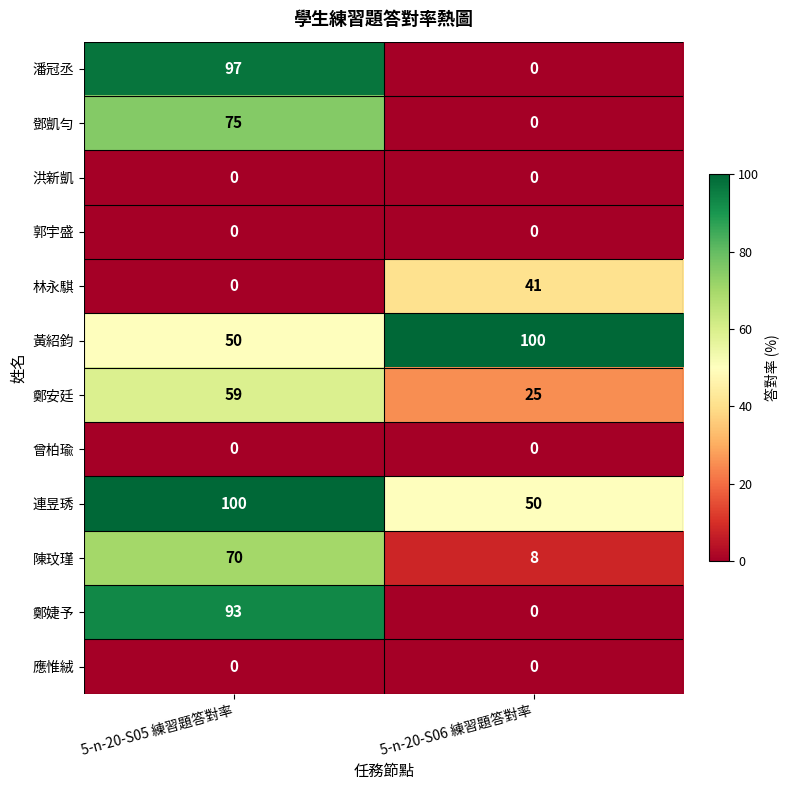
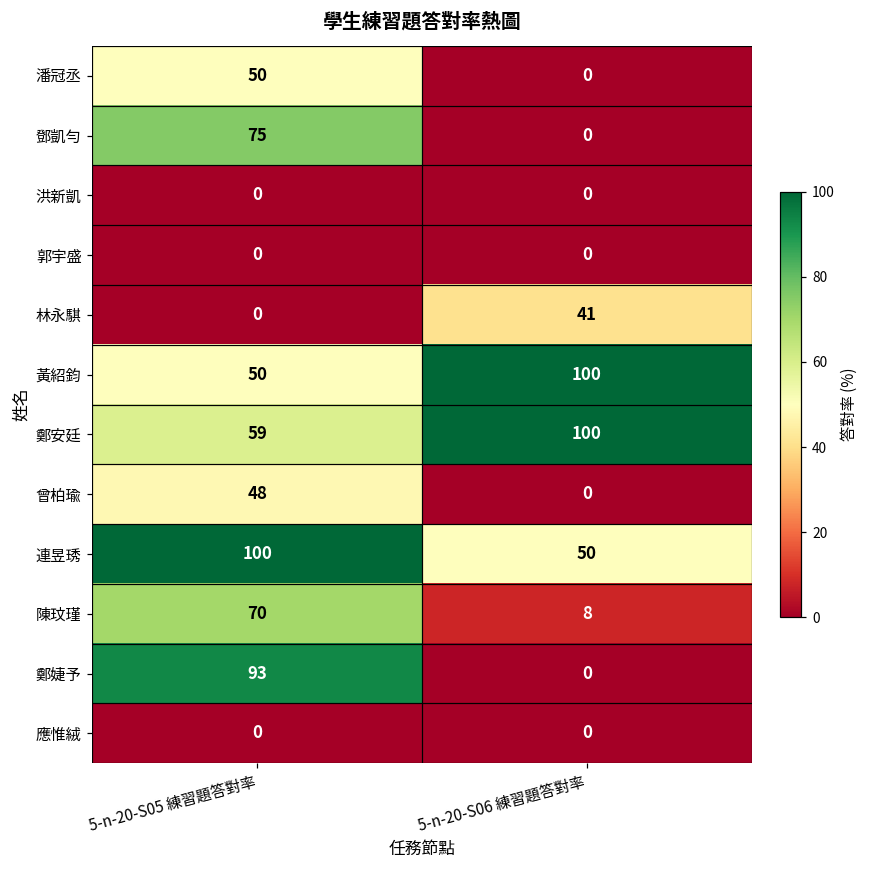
潘冠丞, 5-n-20-S05 練習題答對率: 97 -> 50
鄭安廷, 5-n-20-S06 練習題答對率: 25 -> 100
曾柏瑜, 5-n-20-S05 練習題答對率: 0 -> 48
